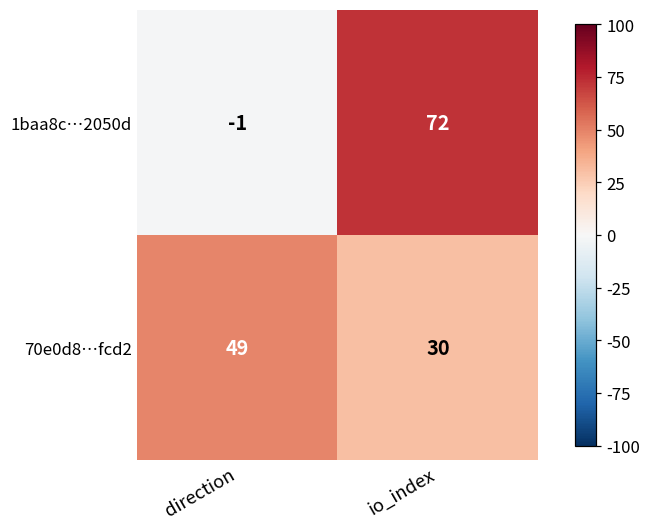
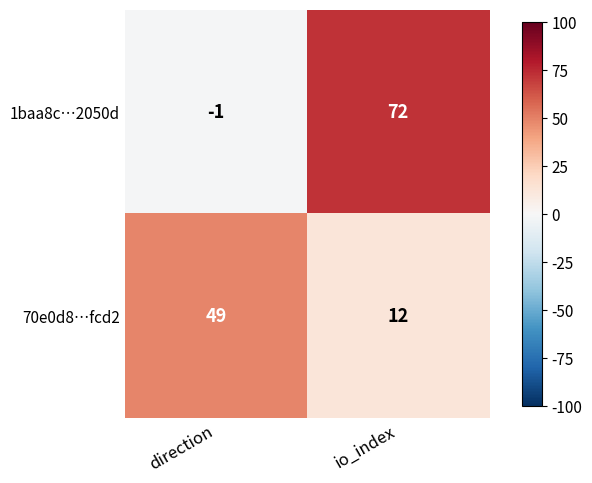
70e0d8…fcd2, io_index: 30 -> 12
